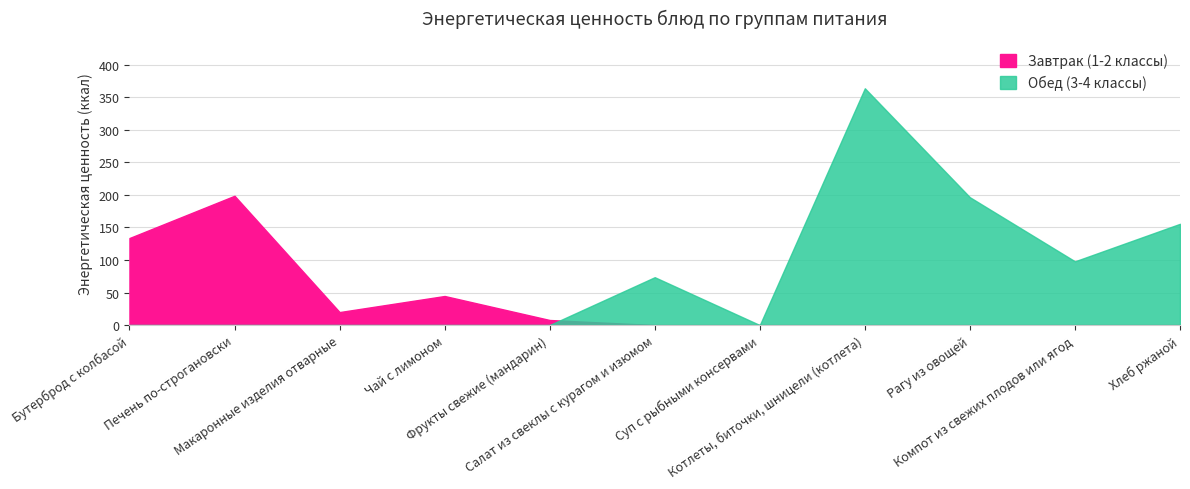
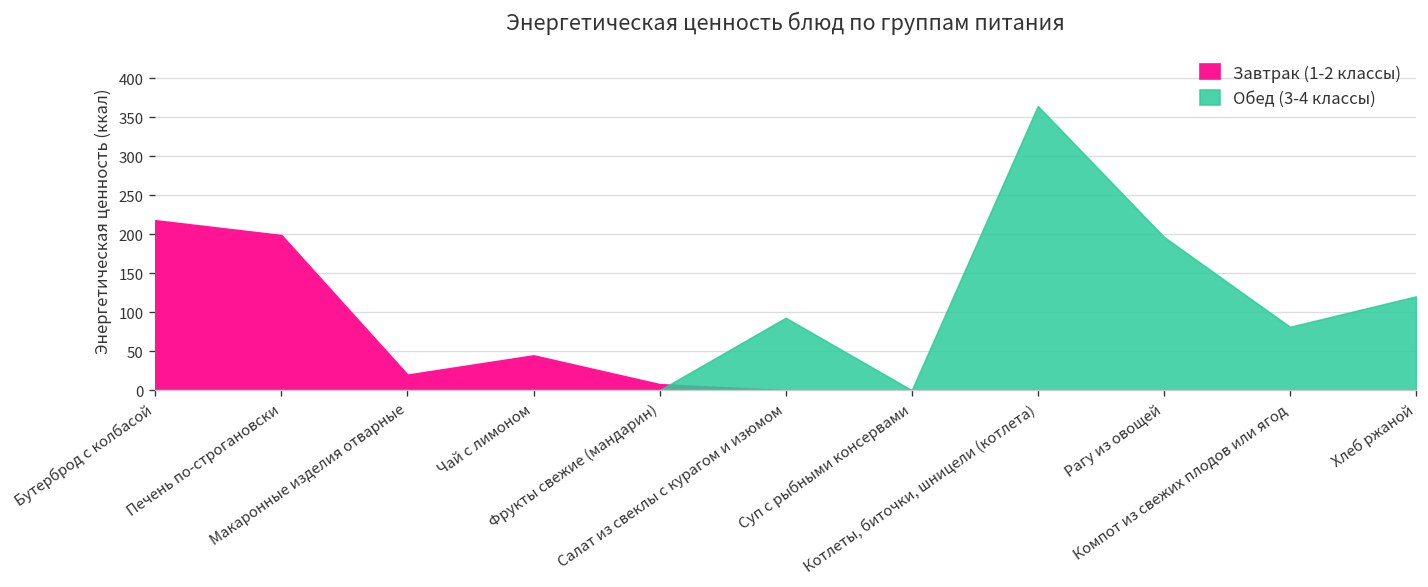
Завтрак (1-2 классы), Бутерброд с колбасой: 130 -> 220
Обед (3-4 классы), Салат из свеклы с курагом и изюмом: 70 -> 90
Обед (3-4 классы), Компот из свежих плодов или ягод: 100 -> 80
Обед (3-4 классы), Хлеб ржаной: 160 -> 120
